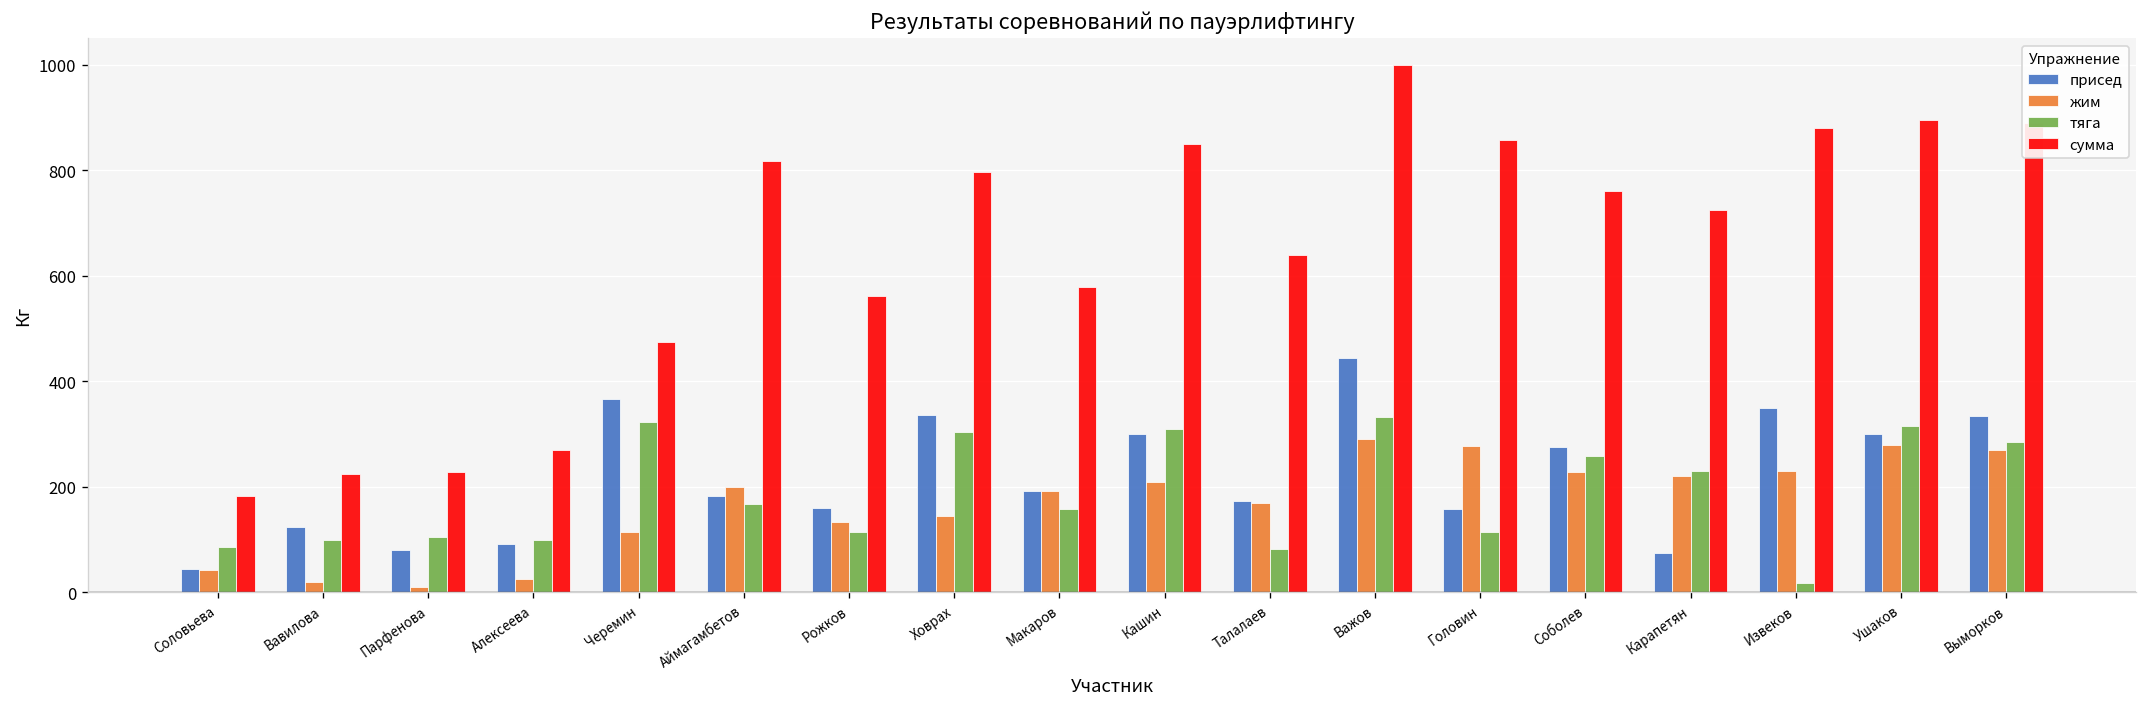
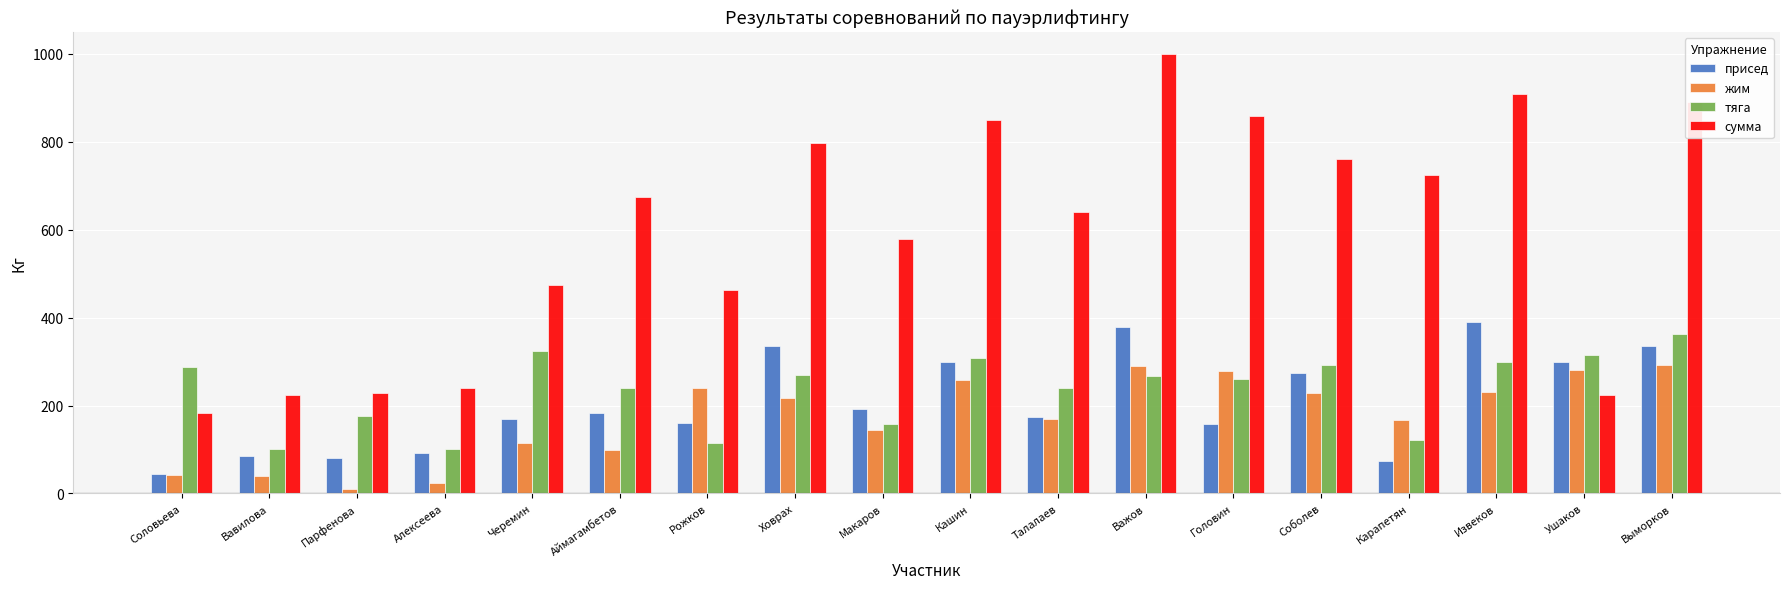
тяга, Соловьева: 90 -> 290
присед, Вавилова: 120 -> 90
жим, Вавилова: 20 -> 40
тяга, Парфенова: 110 -> 180
сумма, Алексеева: 270 -> 240
присед, Черемин: 370 -> 170
жим, Аймагамбетов: 200 -> 100
тяга, Аймагамбетов: 170 -> 240
сумма, Аймагамбетов: 820 -> 680
жим, Рожков: 130 -> 240
сумма, Рожков: 560 -> 460
жим, Ховрах: 140 -> 220
тяга, Ховрах: 300 -> 270
жим, Макаров: 190 -> 150
жим, Кашин: 210 -> 260
тяга, Талалаев: 80 -> 240
присед, Важов: 440 -> 380
тяга, Важов: 330 -> 270
тяга, Головин: 120 -> 260
тяга, Соболев: 260 -> 290
жим, Карапетян: 220 -> 170
тяга, Карапетян: 230 -> 120
присед, Извеков: 350 -> 390
тяга, Извеков: 20 -> 300
сумма, Извеков: 880 -> 910
сумма, Ушаков: 900 -> 220
жим, Выморков: 270 -> 290
тяга, Выморков: 290 -> 360
